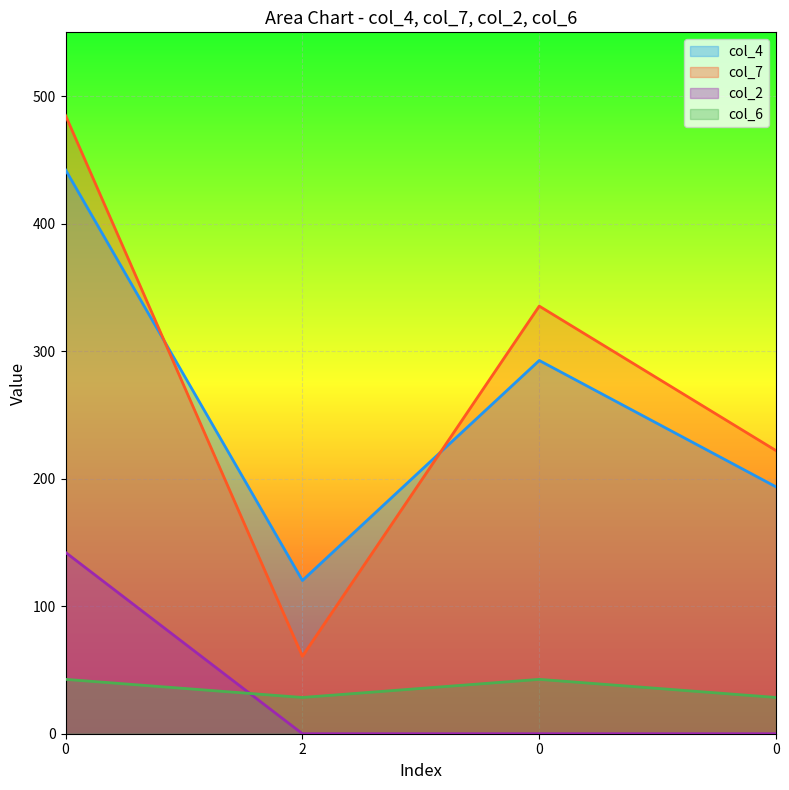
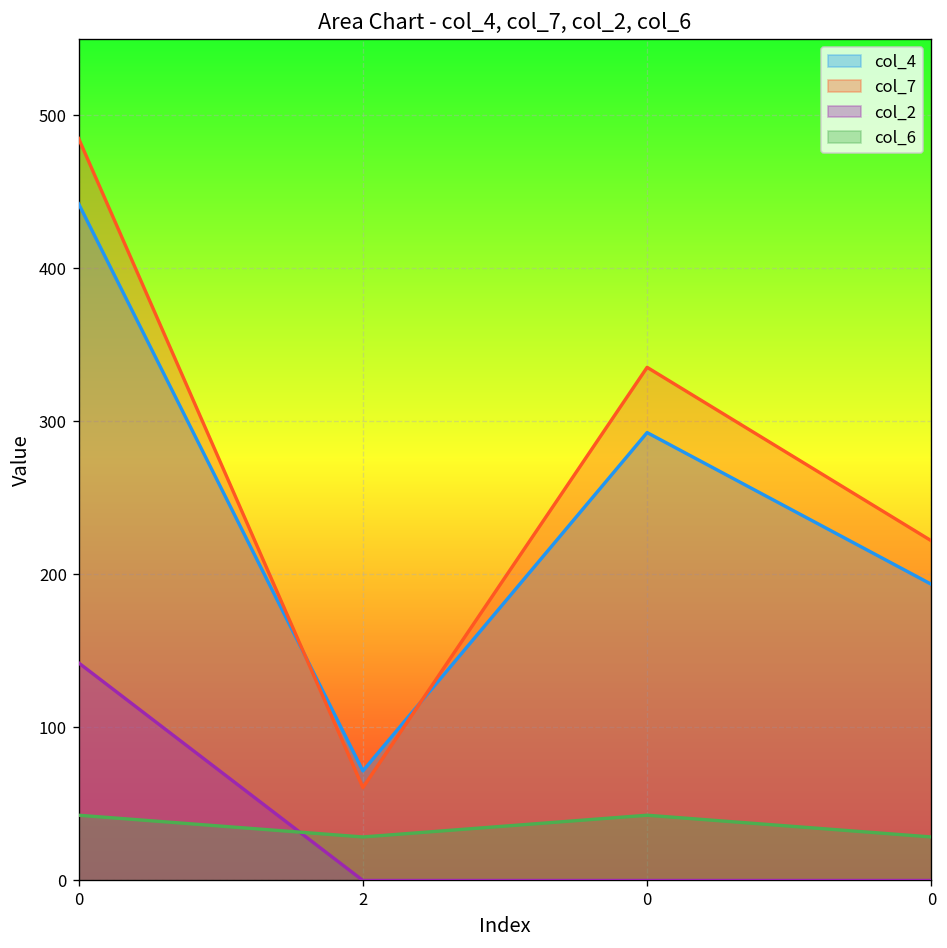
col_4, 2: 120 -> 72
